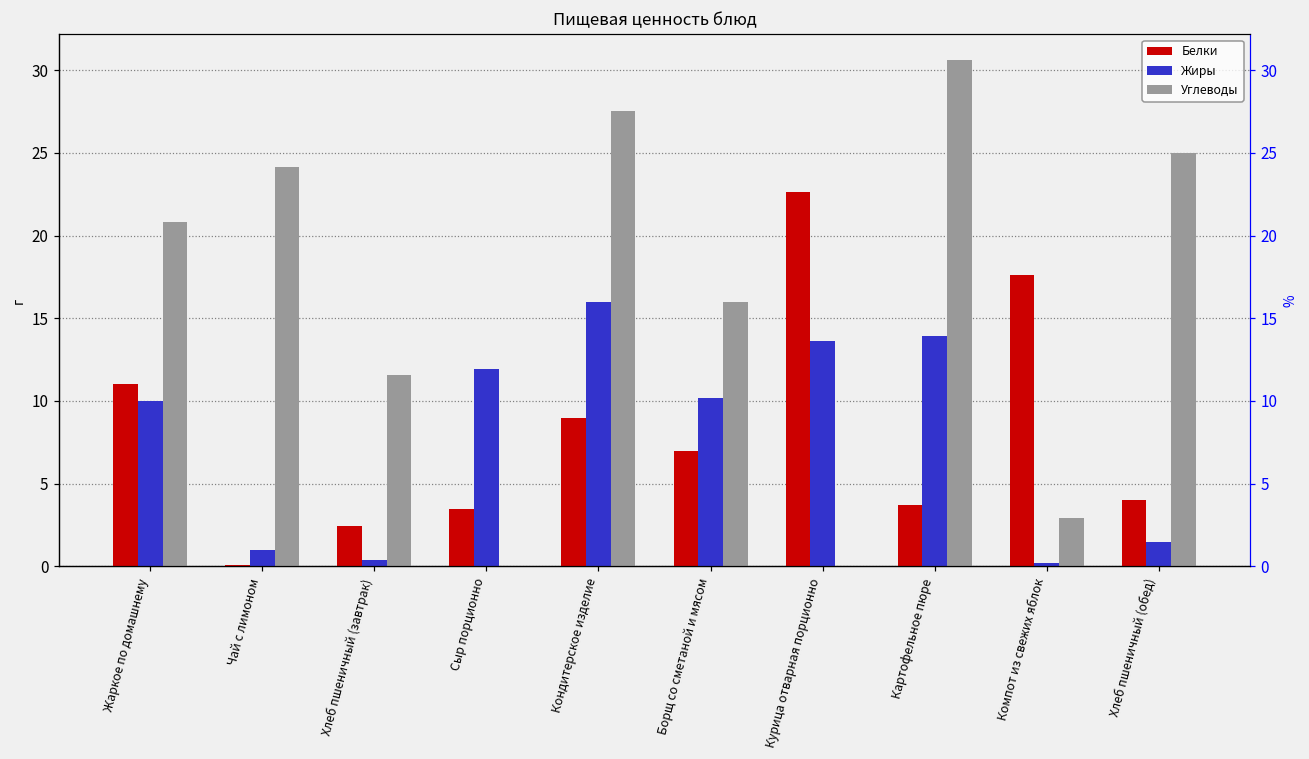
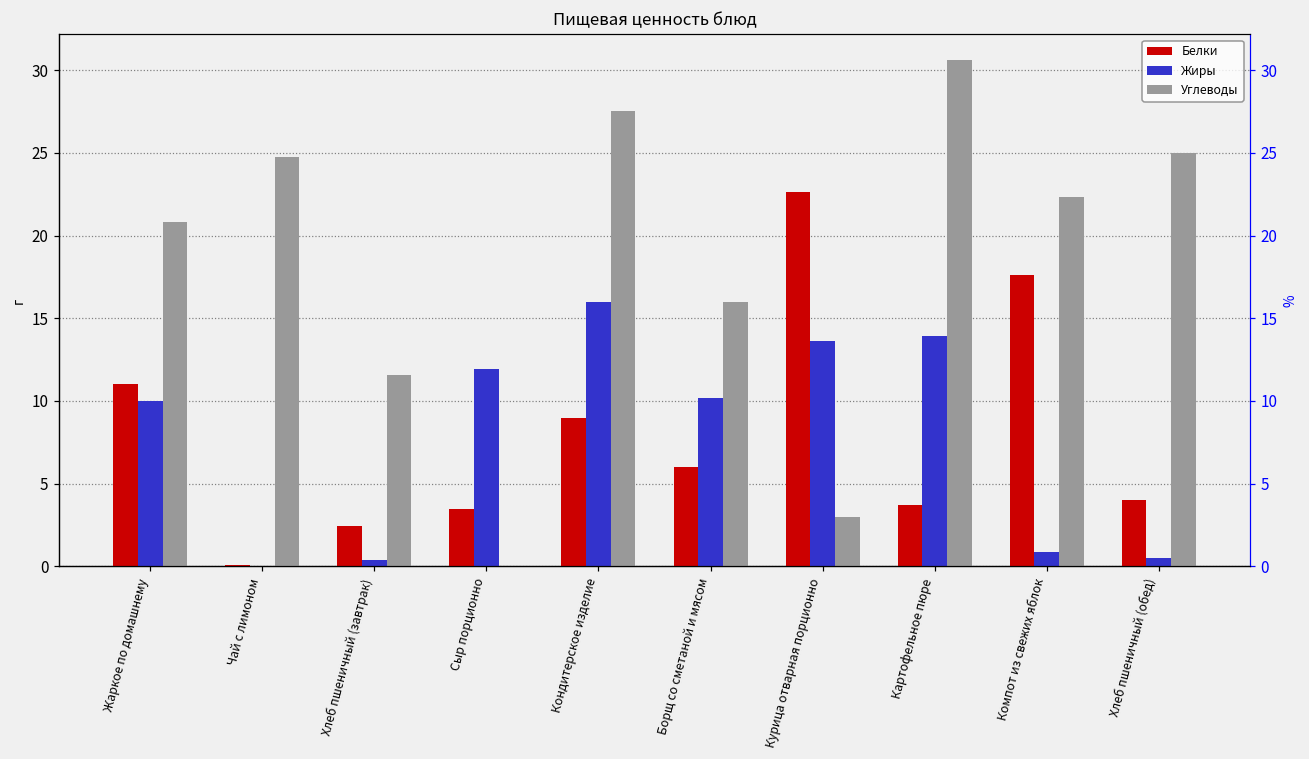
Жиры, Чай с лимоном: 1 -> 0
Углеводы, Чай с лимоном: 24.2 -> 24.7
Белки, Борщ со сметаной и мясом: 7 -> 6
Углеводы, Курица отварная порционно: 0 -> 3
Жиры, Компот из свежих яблок: 0.2 -> 0.9
Углеводы, Компот из свежих яблок: 2.9 -> 22.3
Жиры, Хлеб пшеничный (обед): 1.5 -> 0.5
